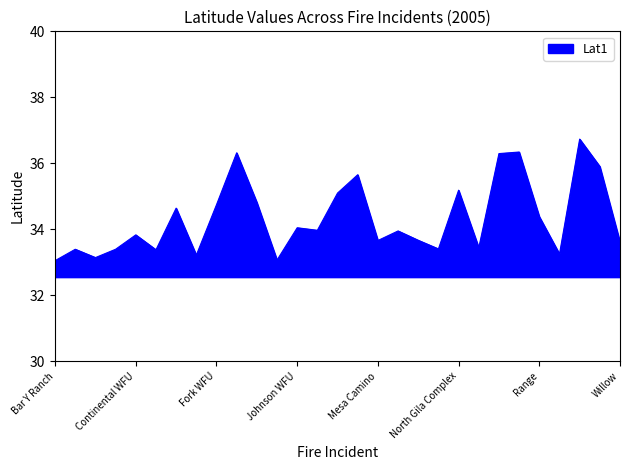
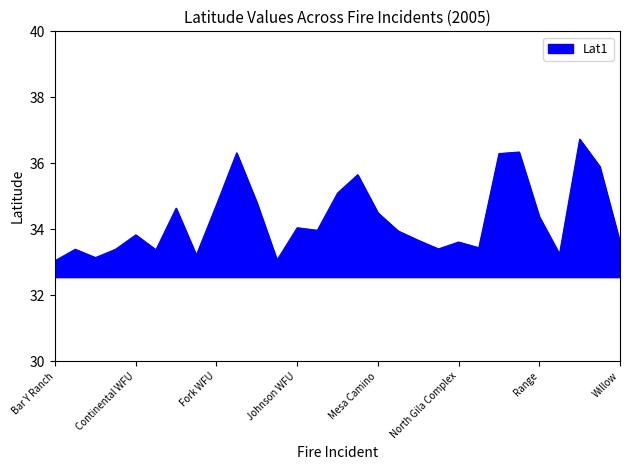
Mesa Camino: 33.7 -> 34.5
North Gila Complex: 35.2 -> 33.6
